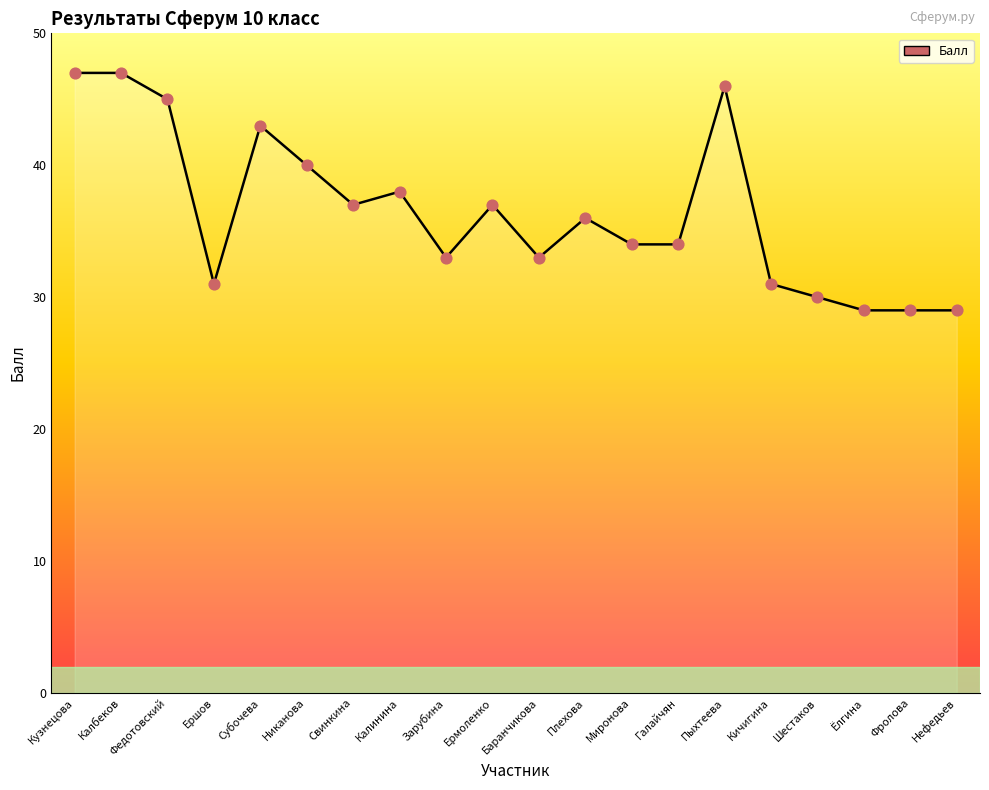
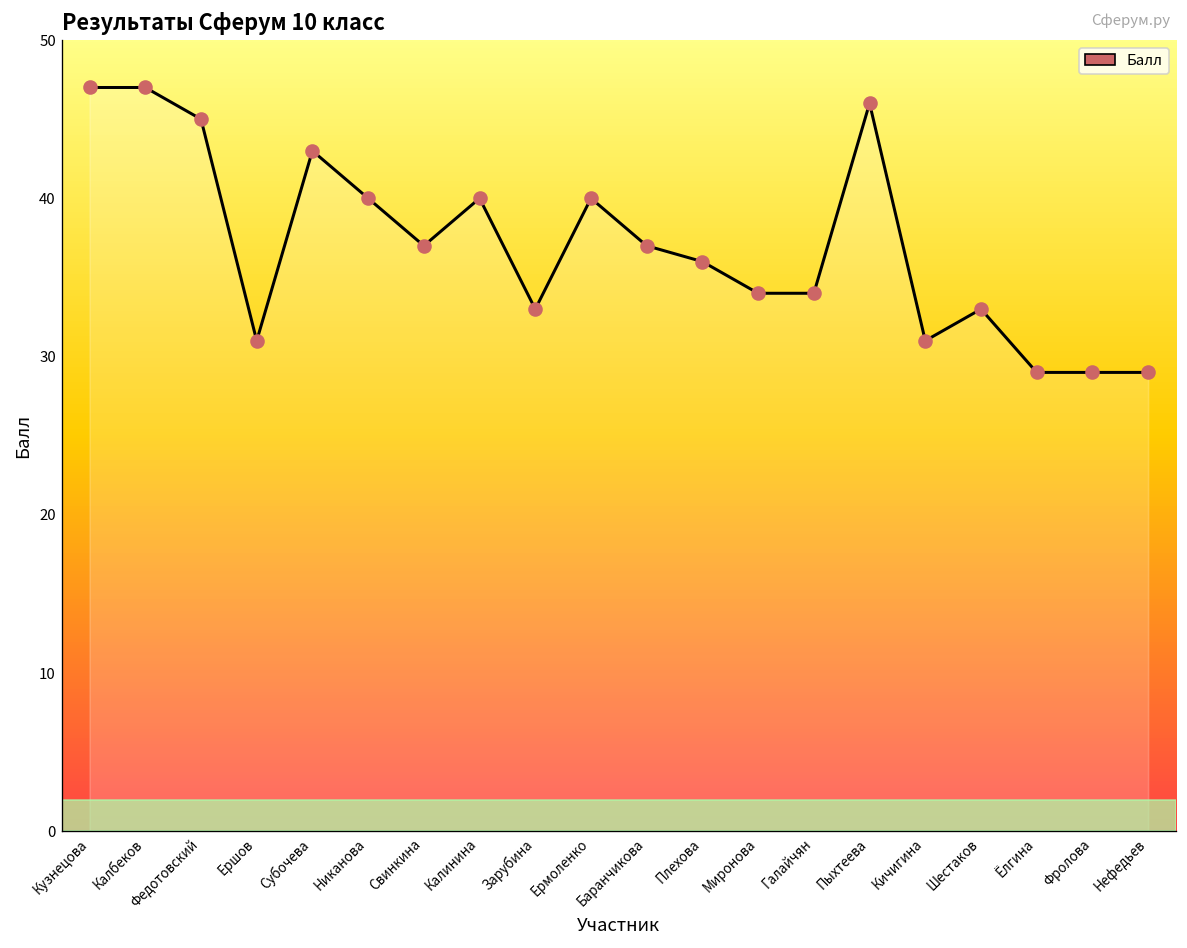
Калинина: 38 -> 40
Ермоленко: 37 -> 40
Баранчикова: 33 -> 37
Шестаков: 30 -> 33
